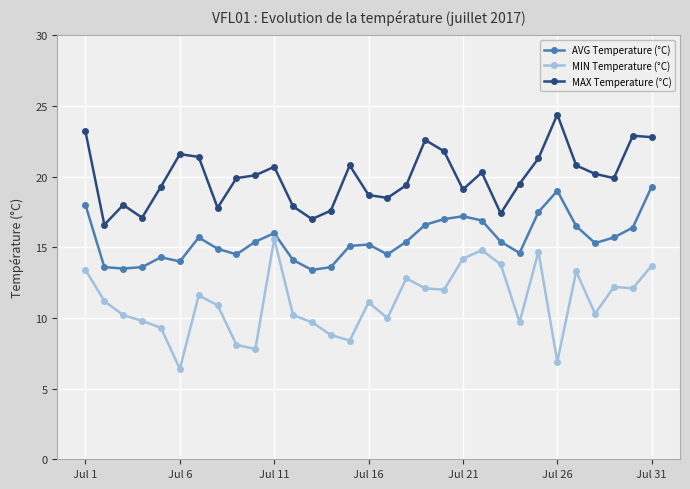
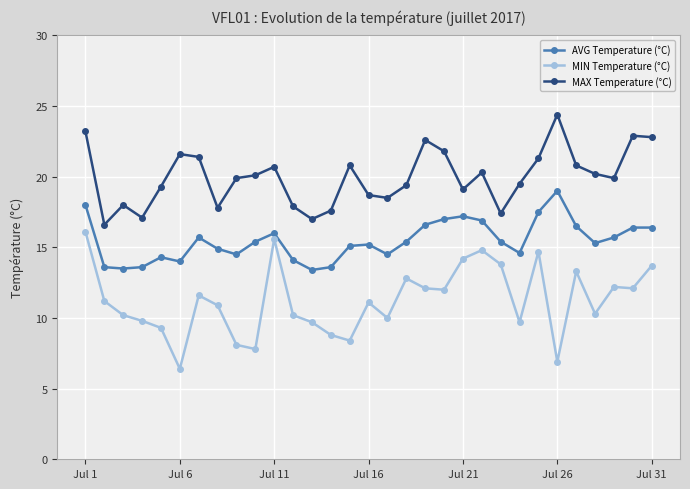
MIN Temperature (°C), Jul 1: 13.4 -> 16.1
AVG Temperature (°C), Jul 31: 19.3 -> 16.4
